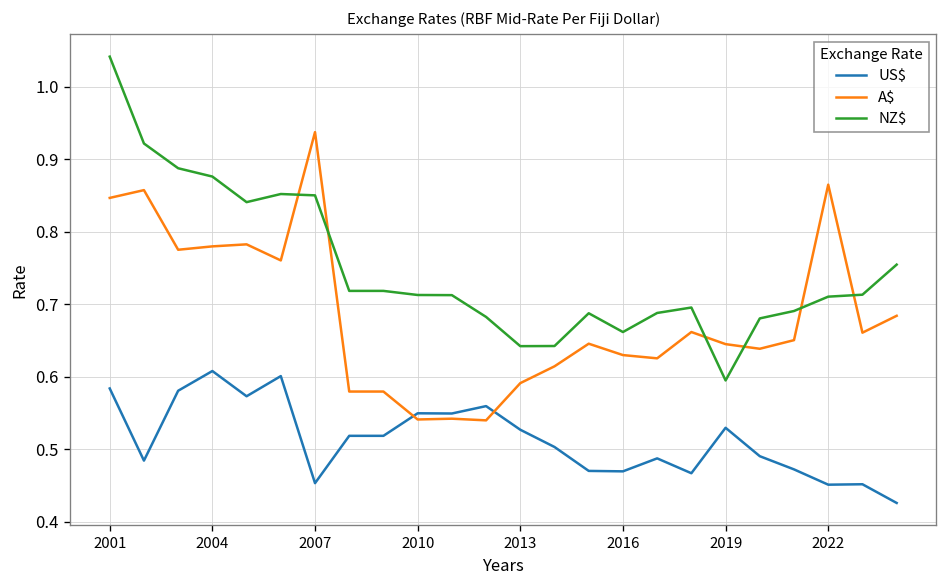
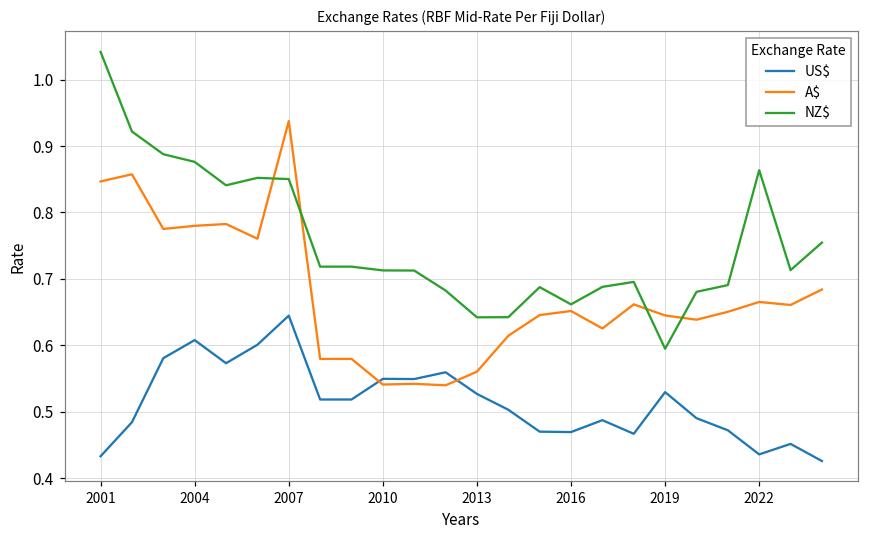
US$, 2001: 0.58 -> 0.43
US$, 2007: 0.45 -> 0.64
A$, 2013: 0.59 -> 0.56
A$, 2016: 0.63 -> 0.65
US$, 2022: 0.45 -> 0.44
A$, 2022: 0.87 -> 0.67
NZ$, 2022: 0.71 -> 0.86
